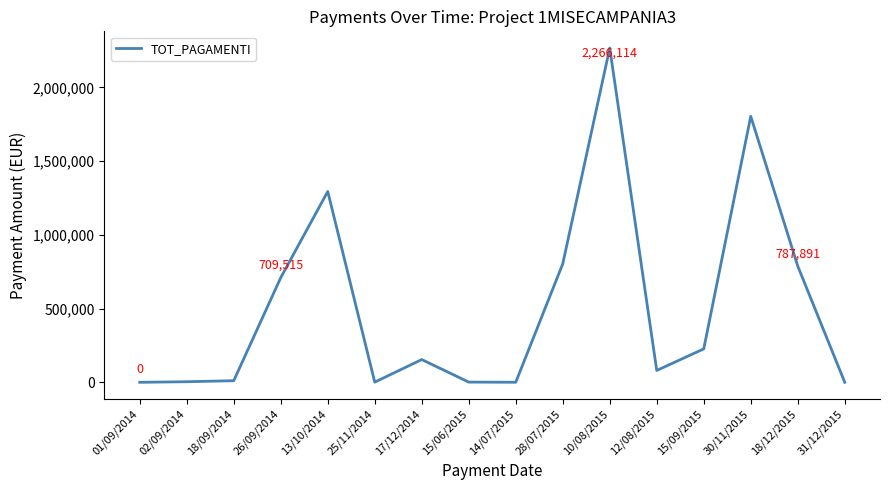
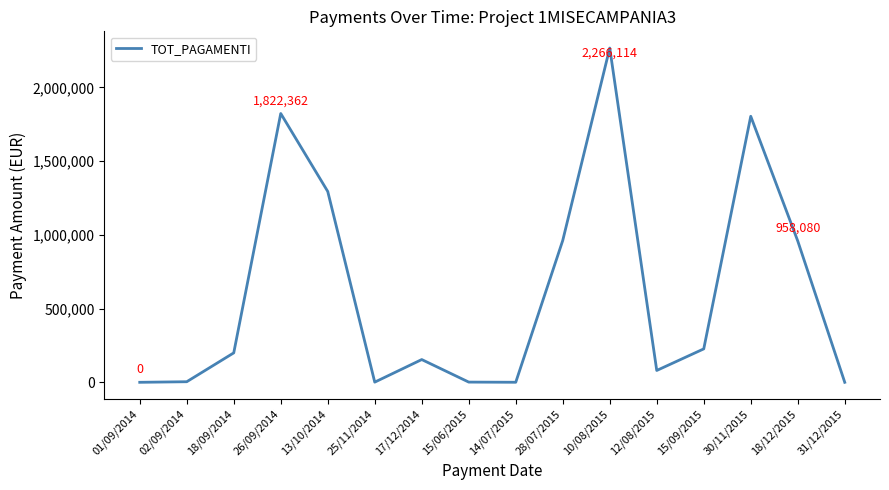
18/09/2014: 10,000 -> 200,000
26/09/2014: 709,515 -> 1,822,362
28/07/2015: 800,000 -> 960,000
18/12/2015: 787,891 -> 958,080
